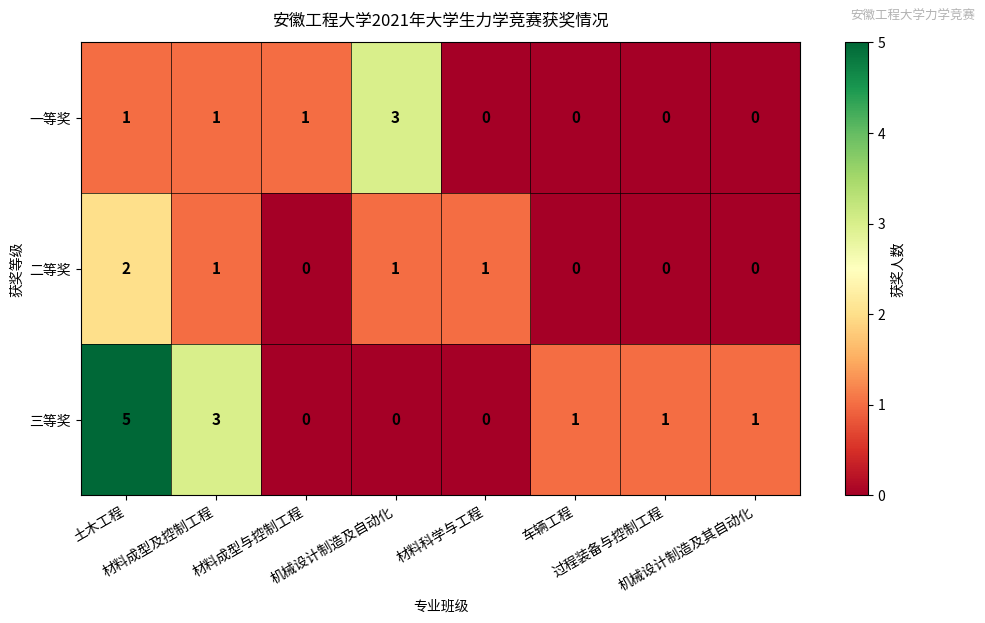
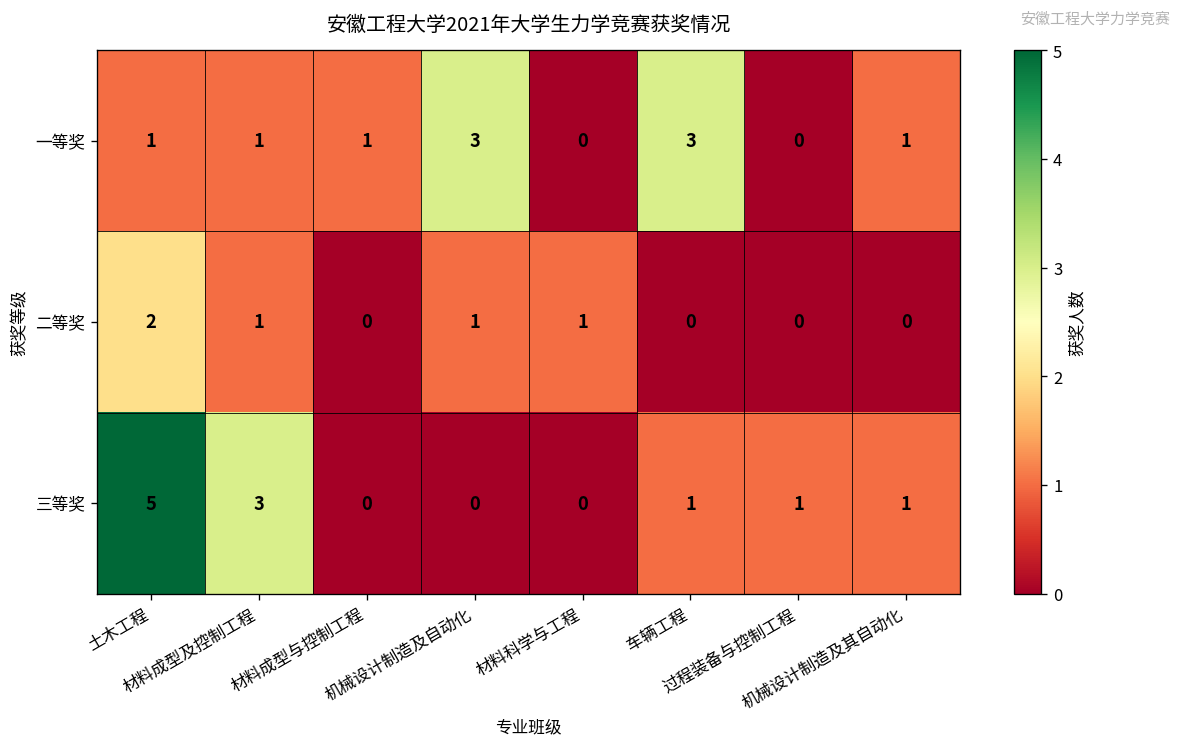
一等奖, 车辆工程: 0 -> 3
一等奖, 机械设计制造及其自动化: 0 -> 1
